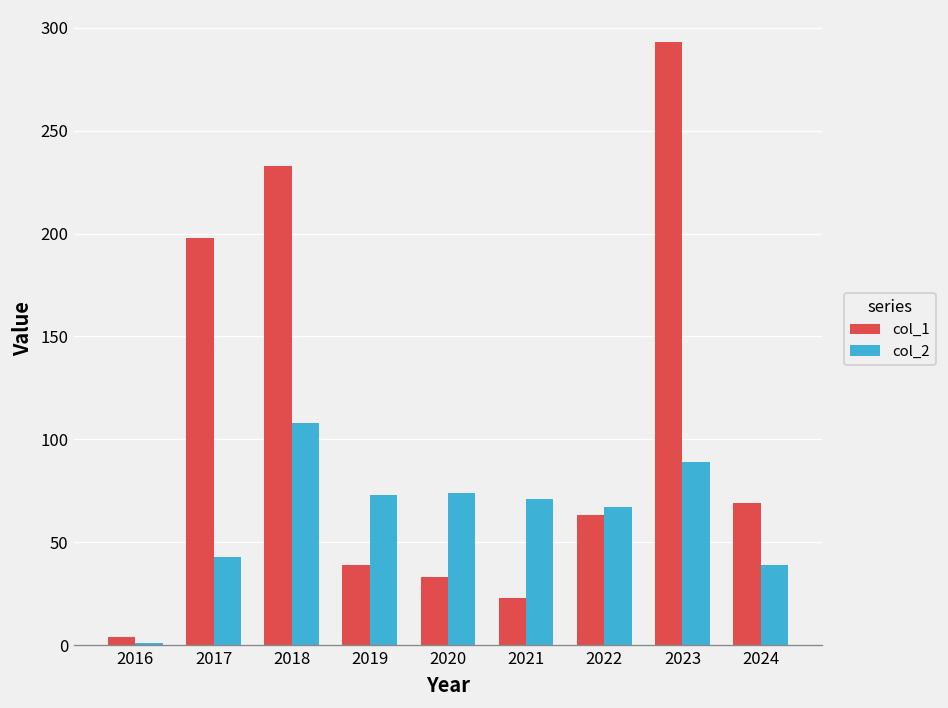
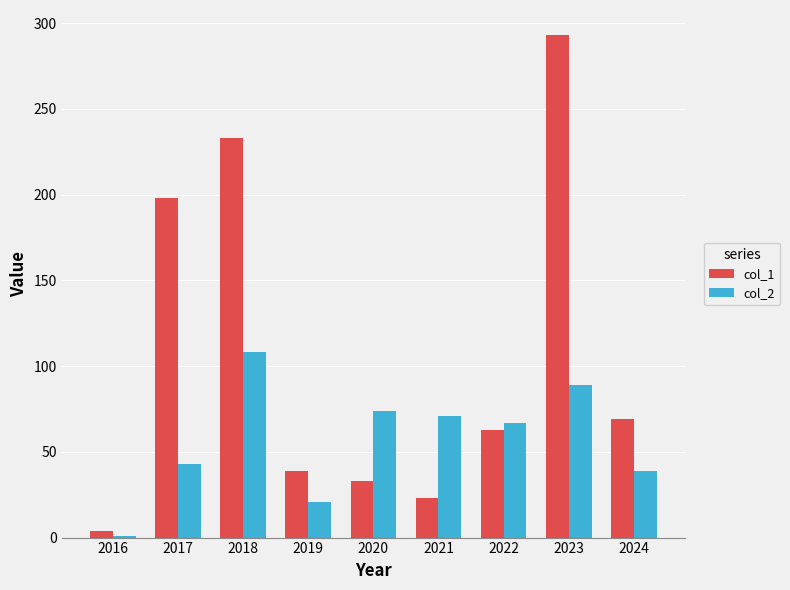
col_2, 2019: 73 -> 21
